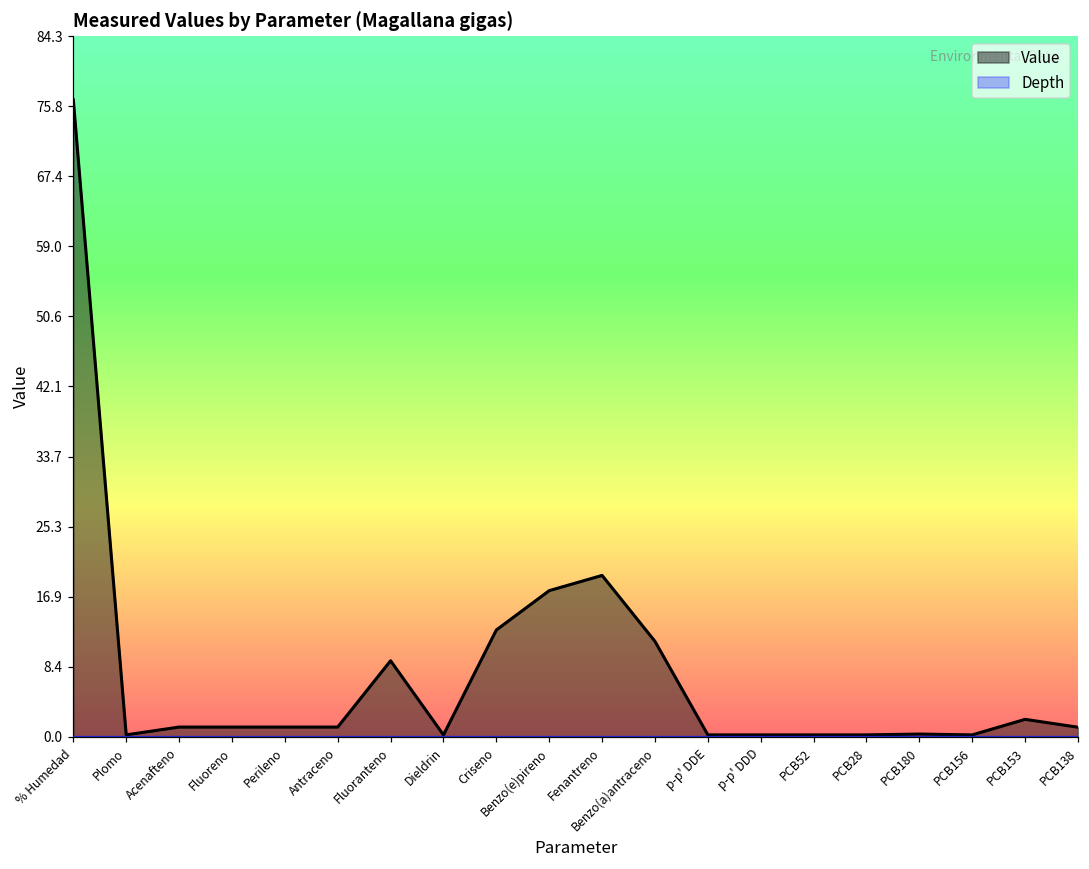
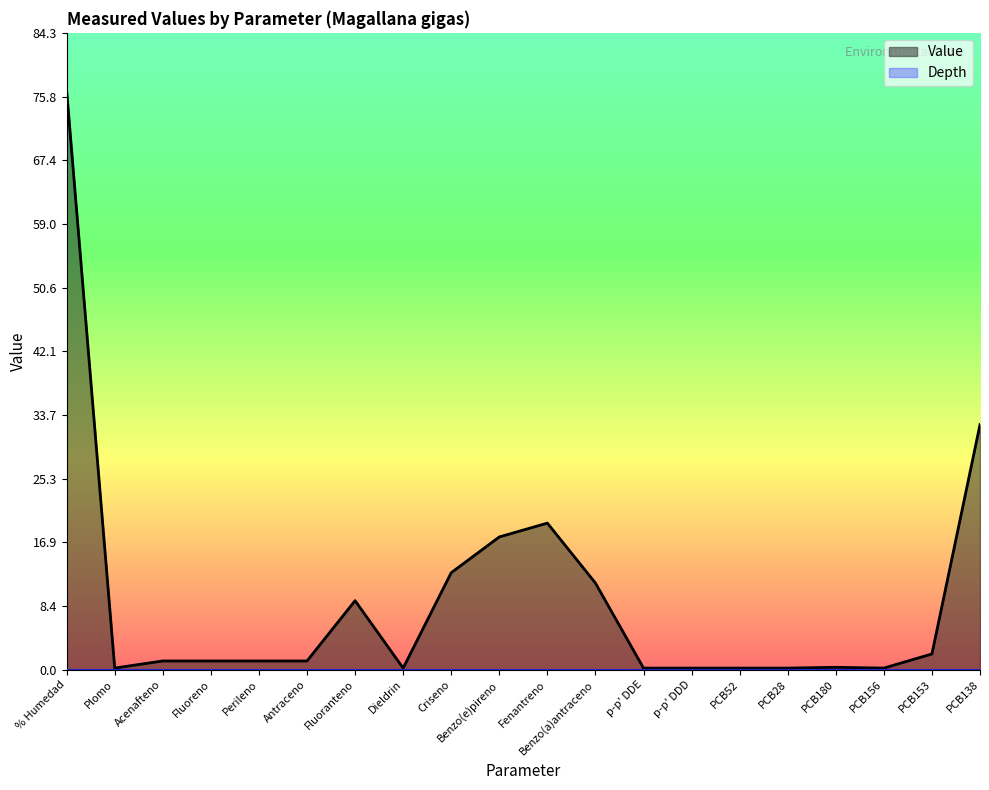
Value, PCB138: 1 -> 32
